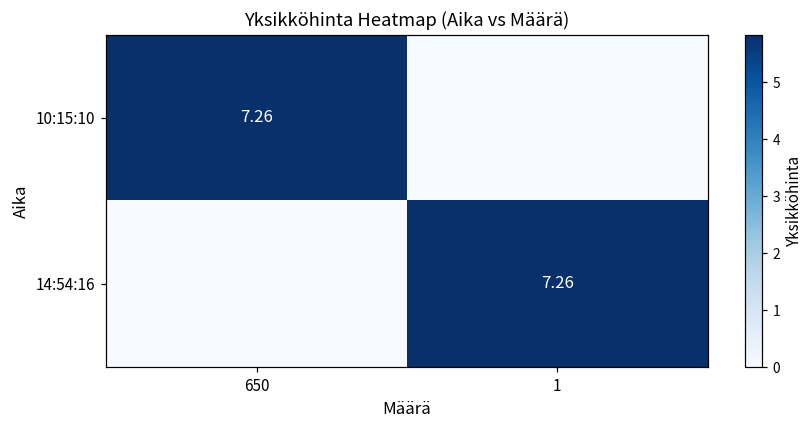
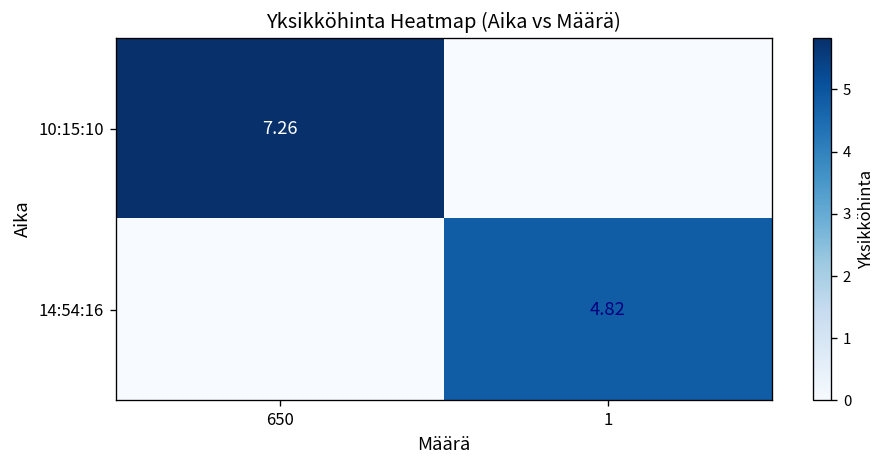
14:54:16, 1: 7.26 -> 4.82
